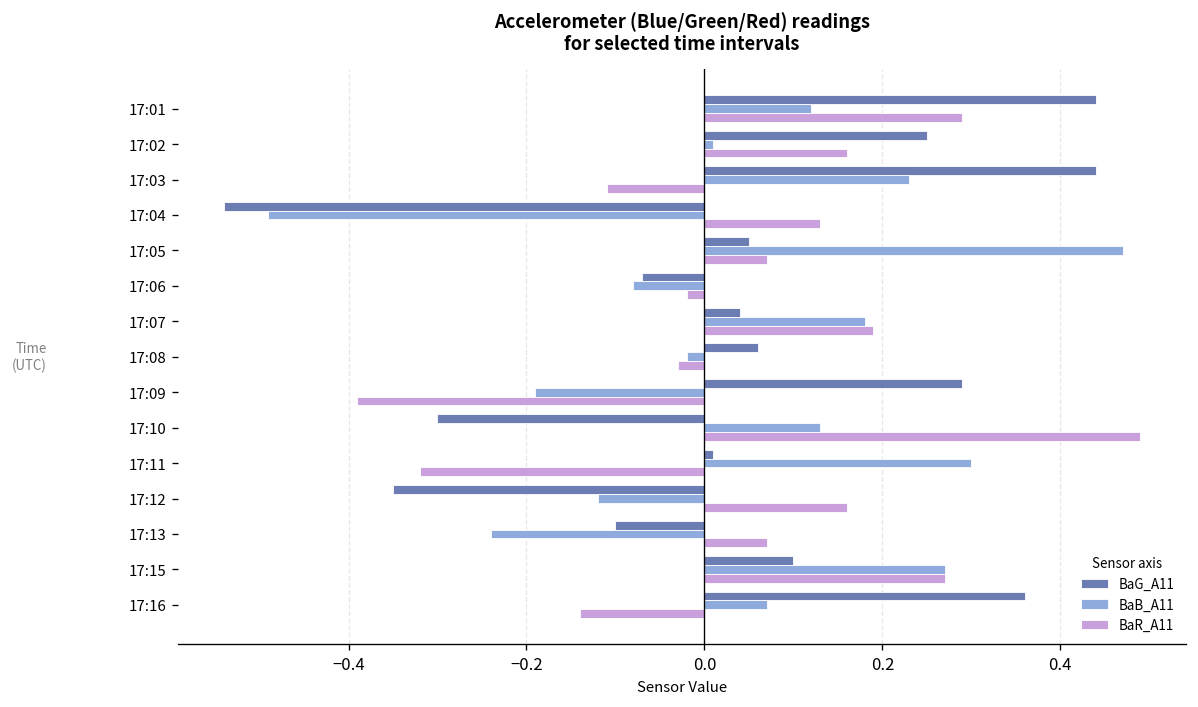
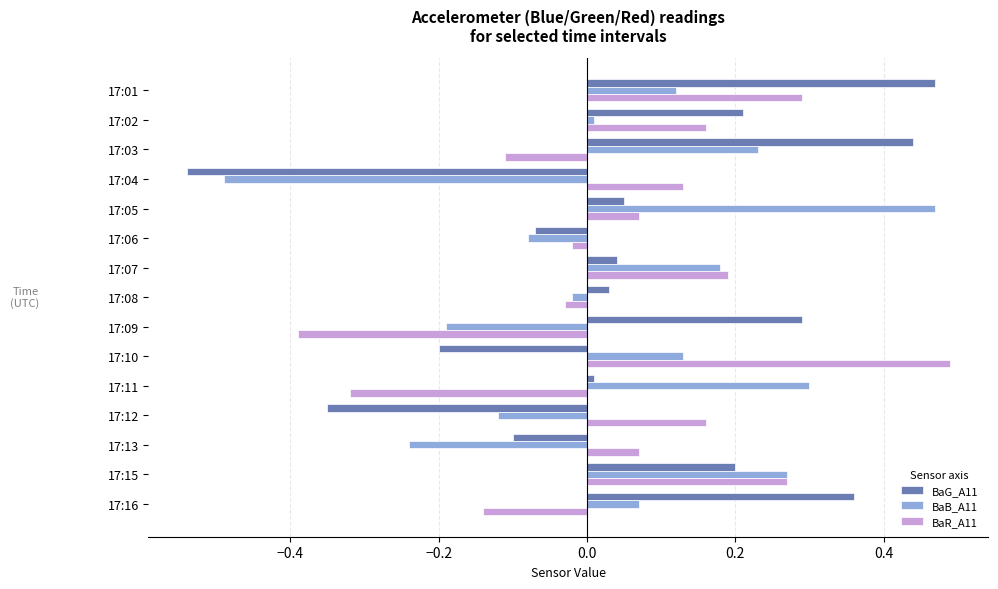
BaG_A11, 17:01: 0.44 -> 0.47
BaG_A11, 17:02: 0.25 -> 0.21
BaG_A11, 17:08: 0.06 -> 0.03
BaG_A11, 17:10: -0.3 -> -0.2
BaG_A11, 17:15: 0.1 -> 0.2
